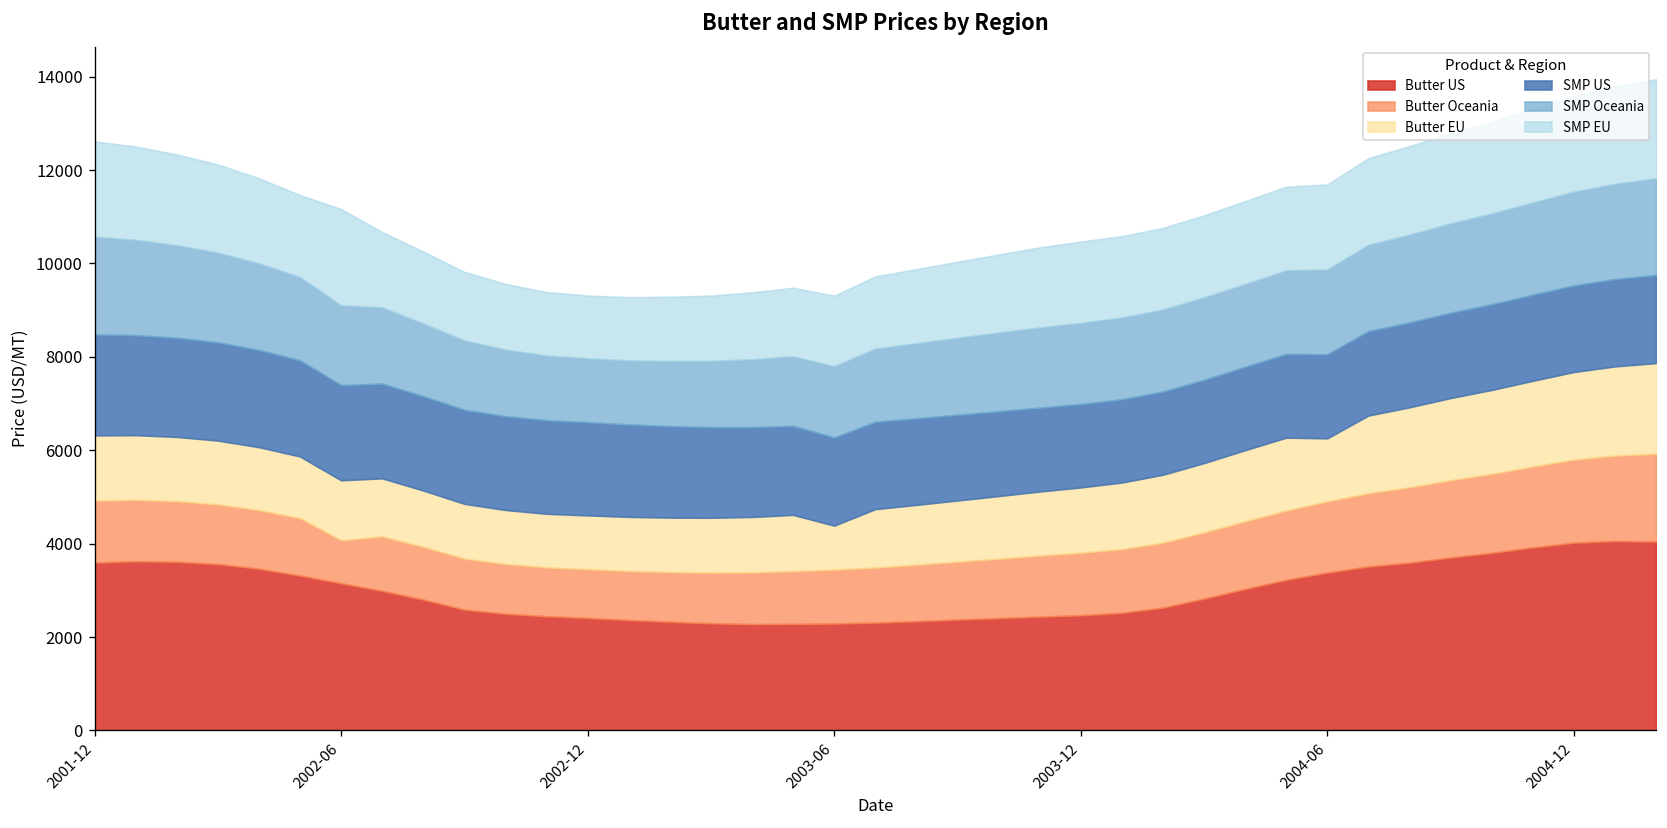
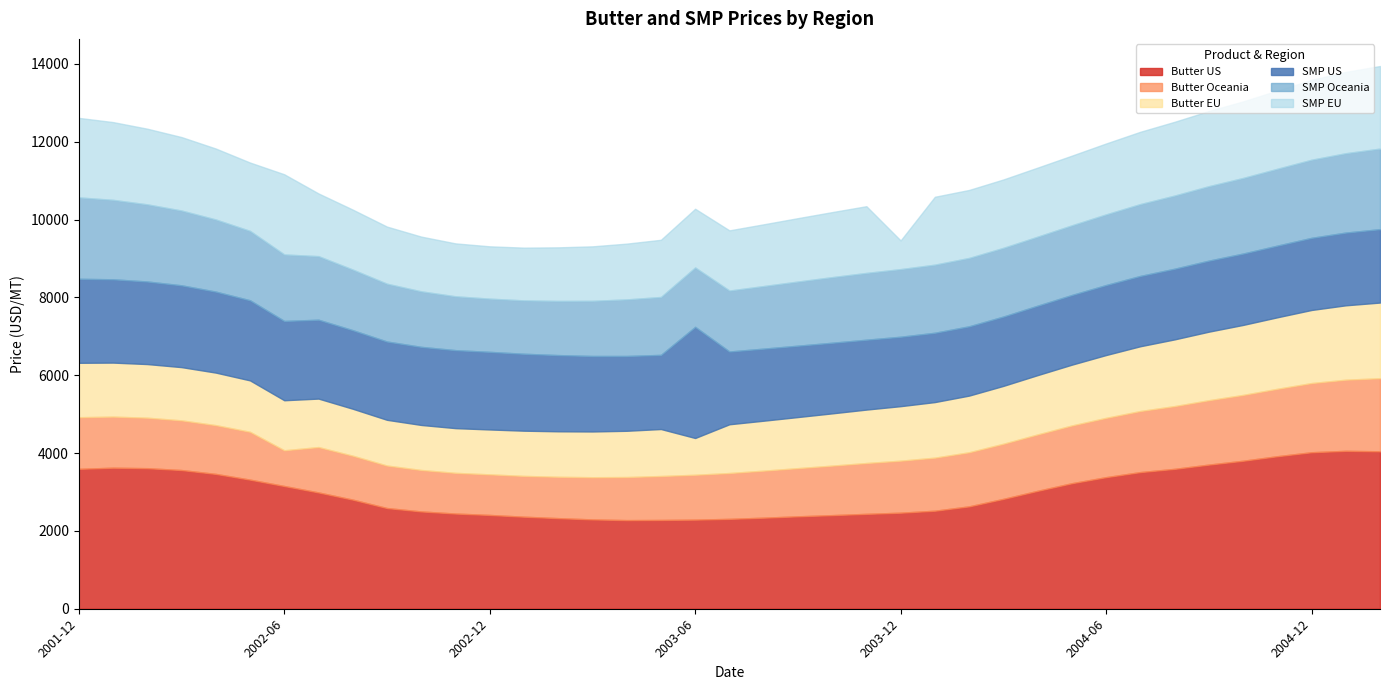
SMP US, 2003-06: 1900 -> 2900
SMP EU, 2003-12: 1700 -> 700
Butter EU, 2004-06: 1400 -> 1600
